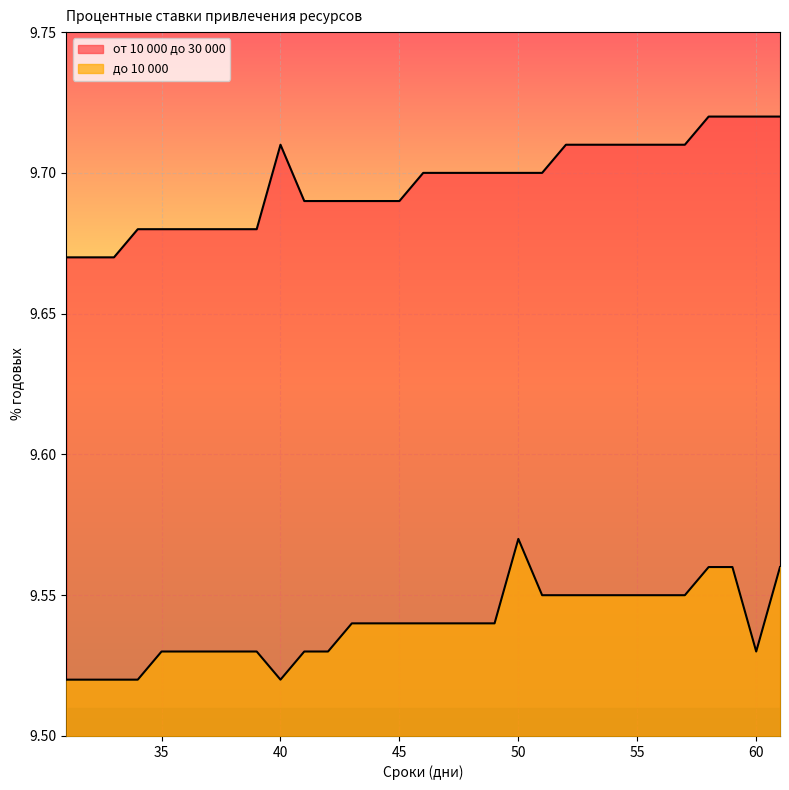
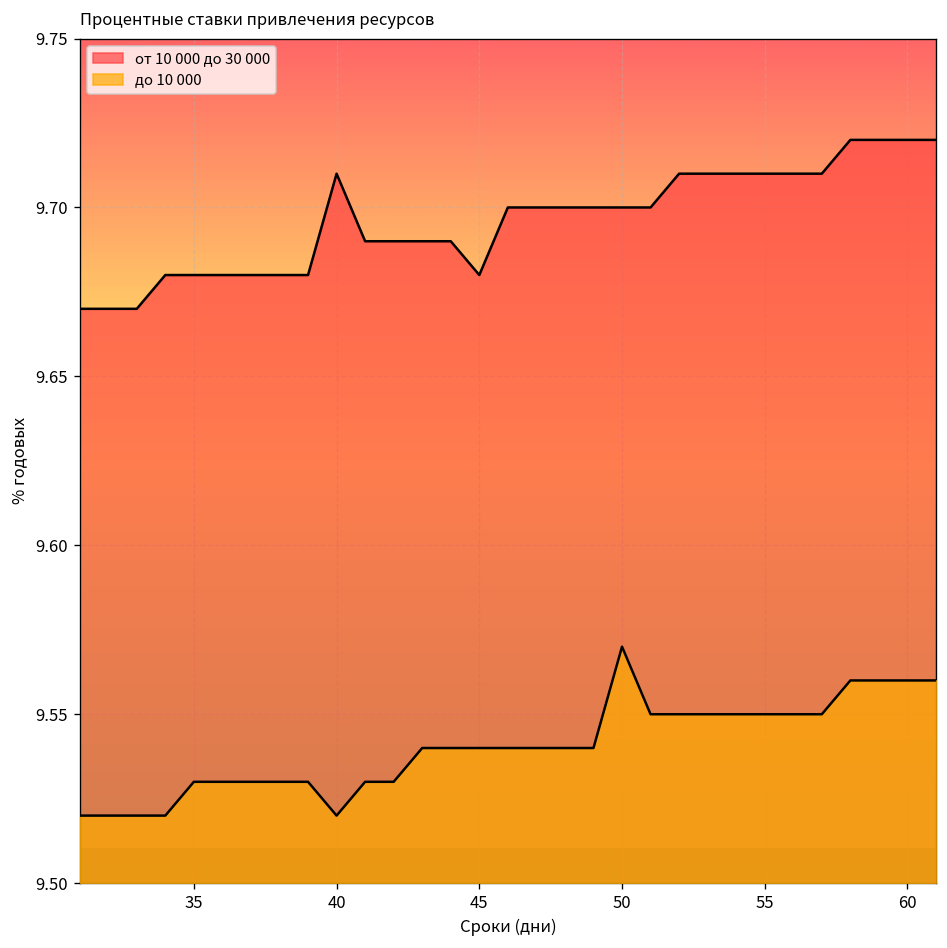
от 10 000 до 30 000, 45: 9.69 -> 9.68
до 10 000, 60: 9.53 -> 9.56
